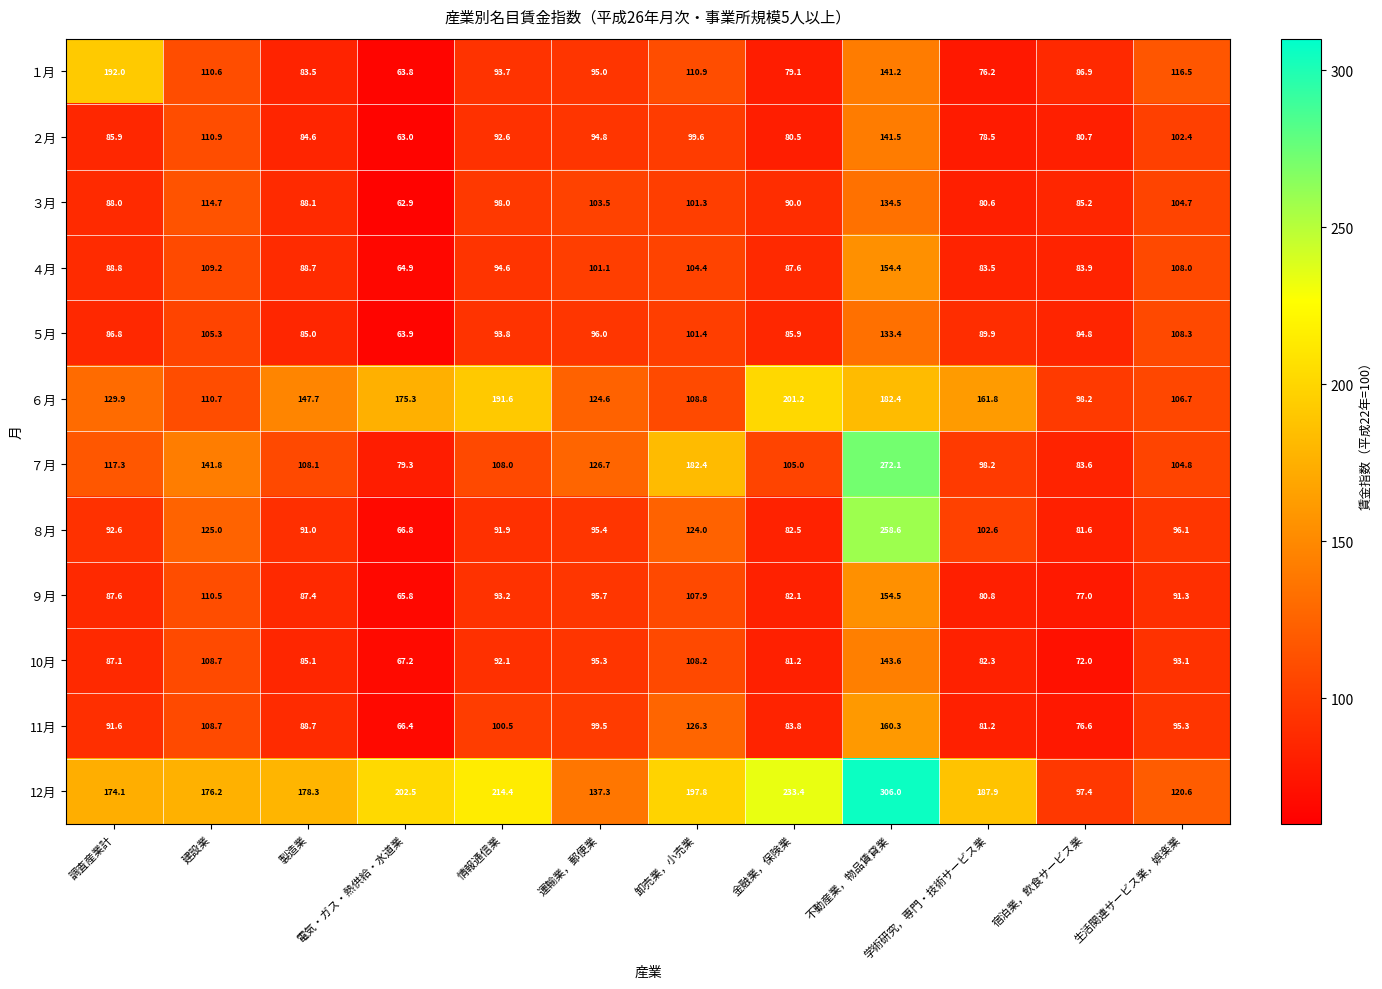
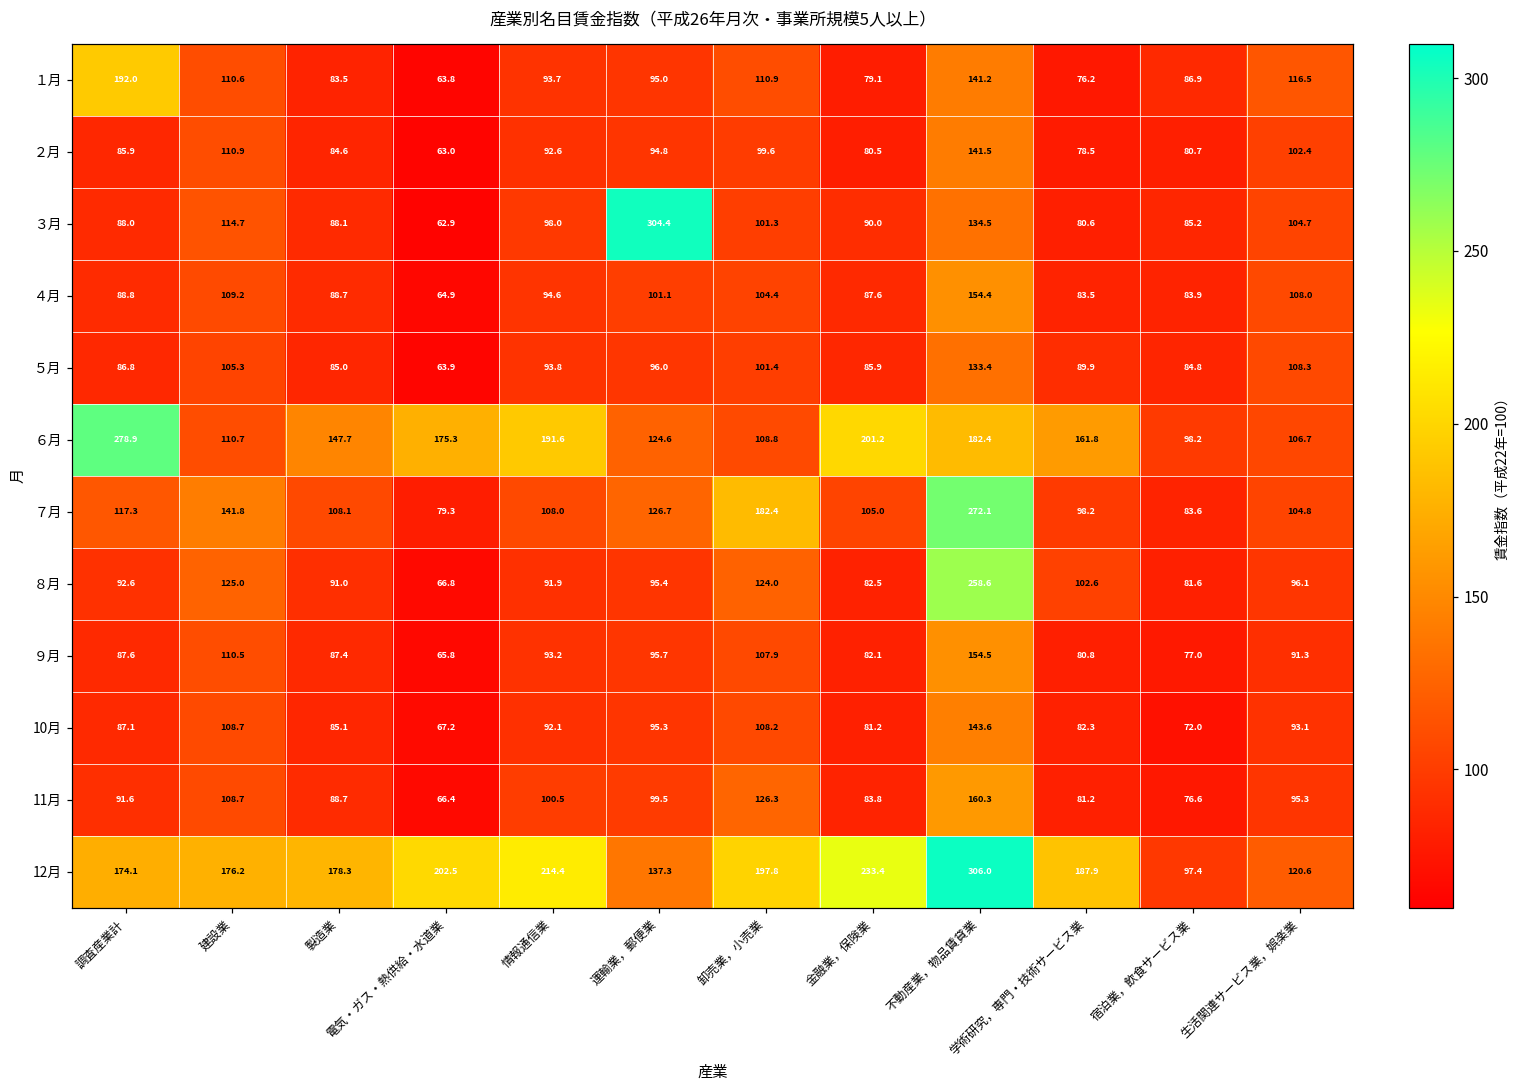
３月, 運輸業，郵便業: 103.5 -> 304.4
６月, 調査産業計: 129.9 -> 278.9
